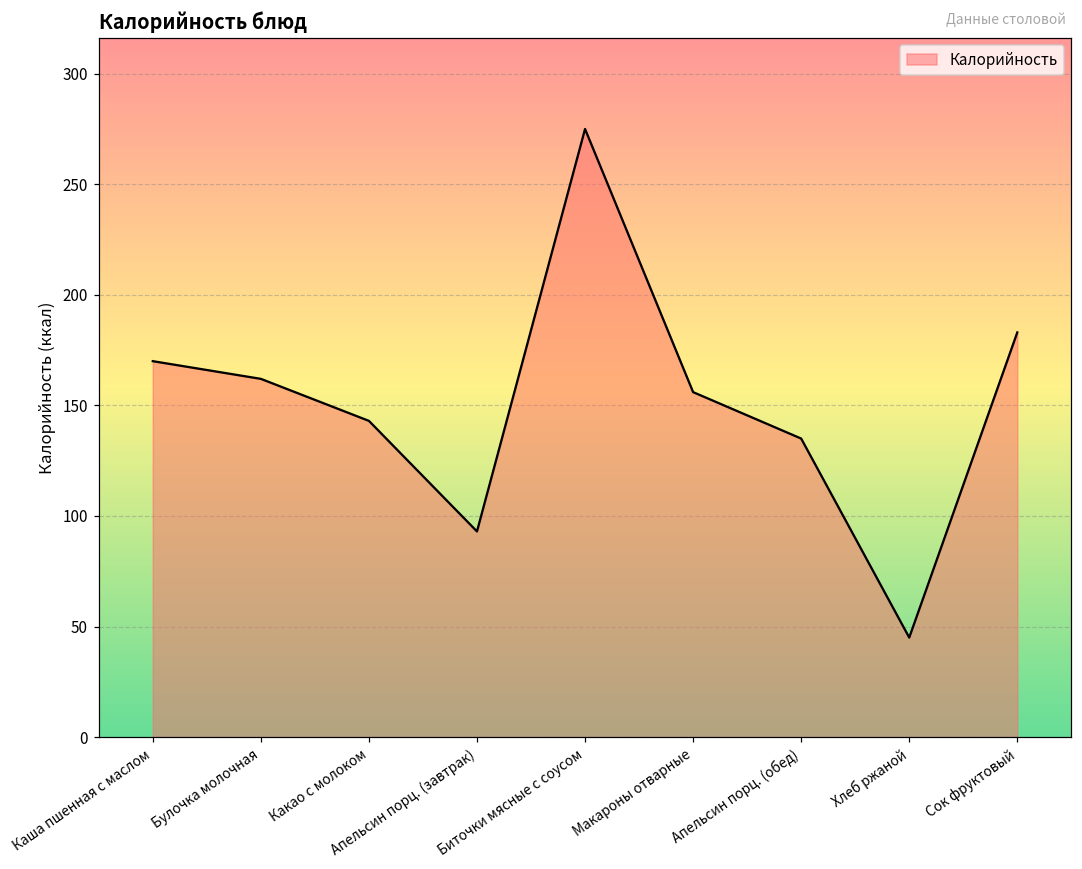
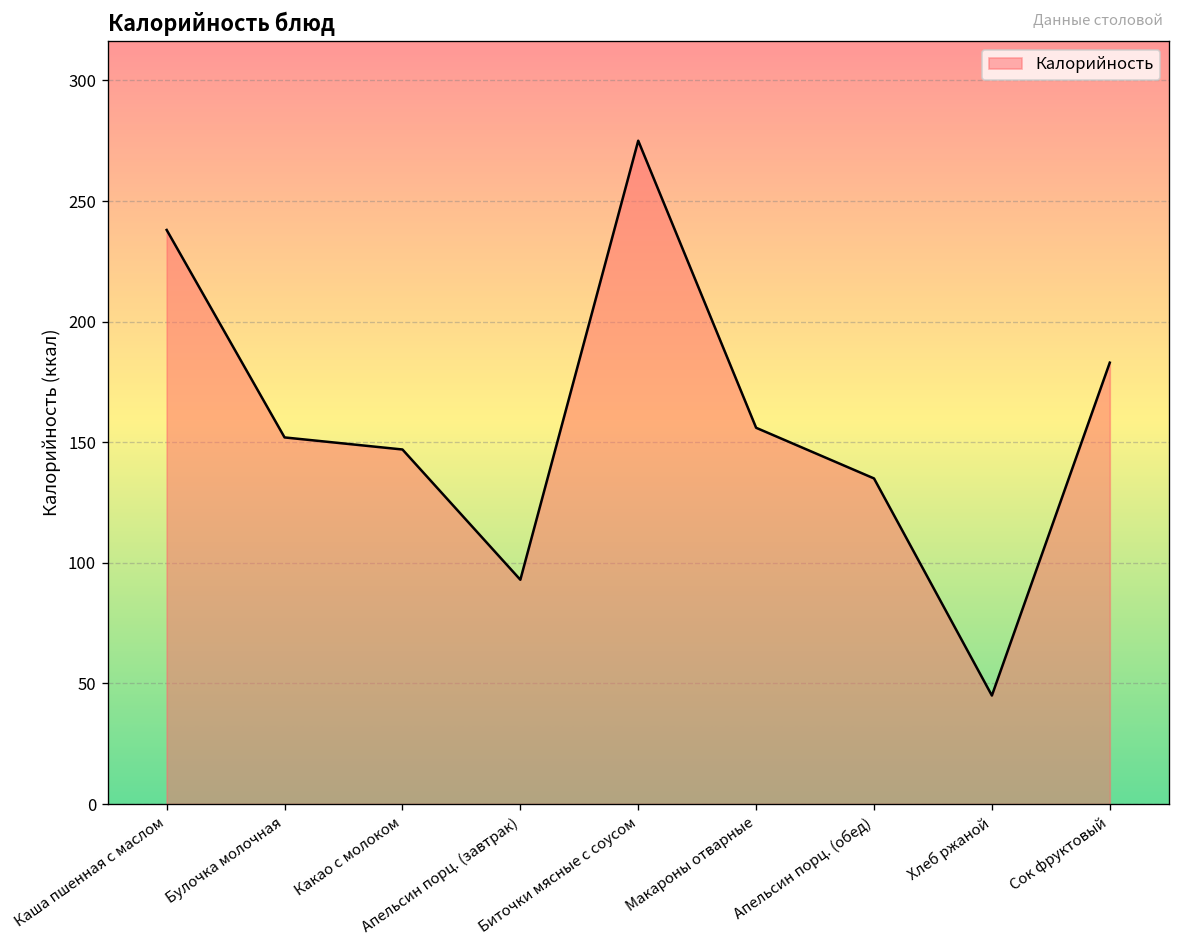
Каша пшенная с маслом: 170 -> 238
Булочка молочная: 162 -> 152
Какао с молоком: 143 -> 147
